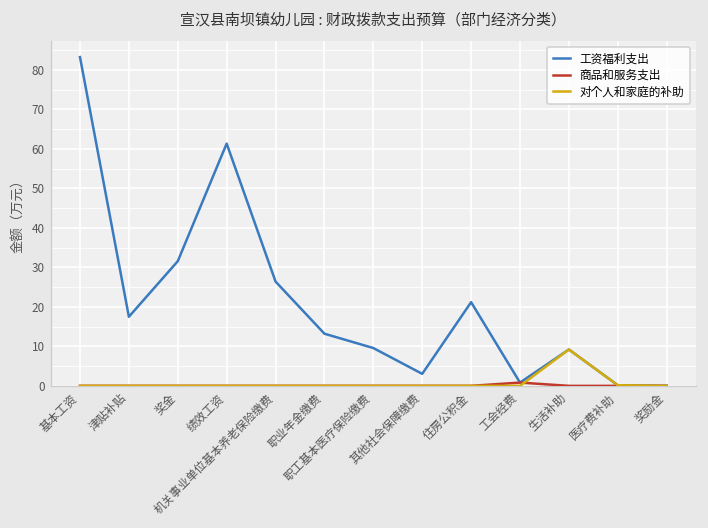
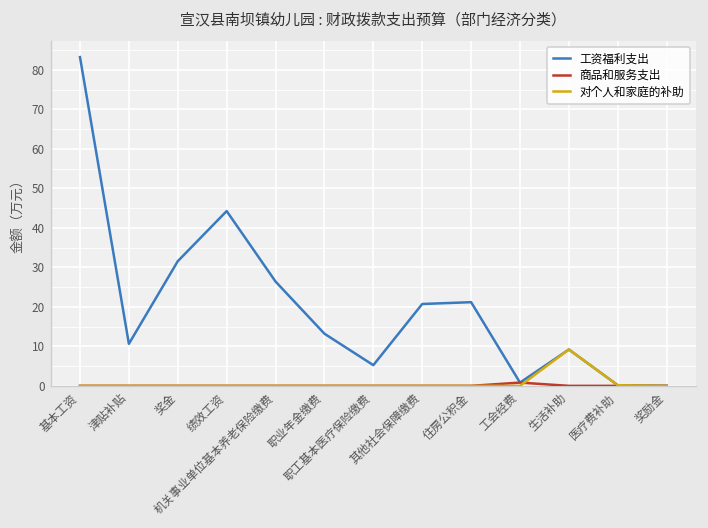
工资福利支出, 津贴补贴: 17 -> 11
工资福利支出, 绩效工资: 61 -> 44
工资福利支出, 职工基本医疗保险缴费: 10 -> 5
工资福利支出, 其他社会保障缴费: 3 -> 21
